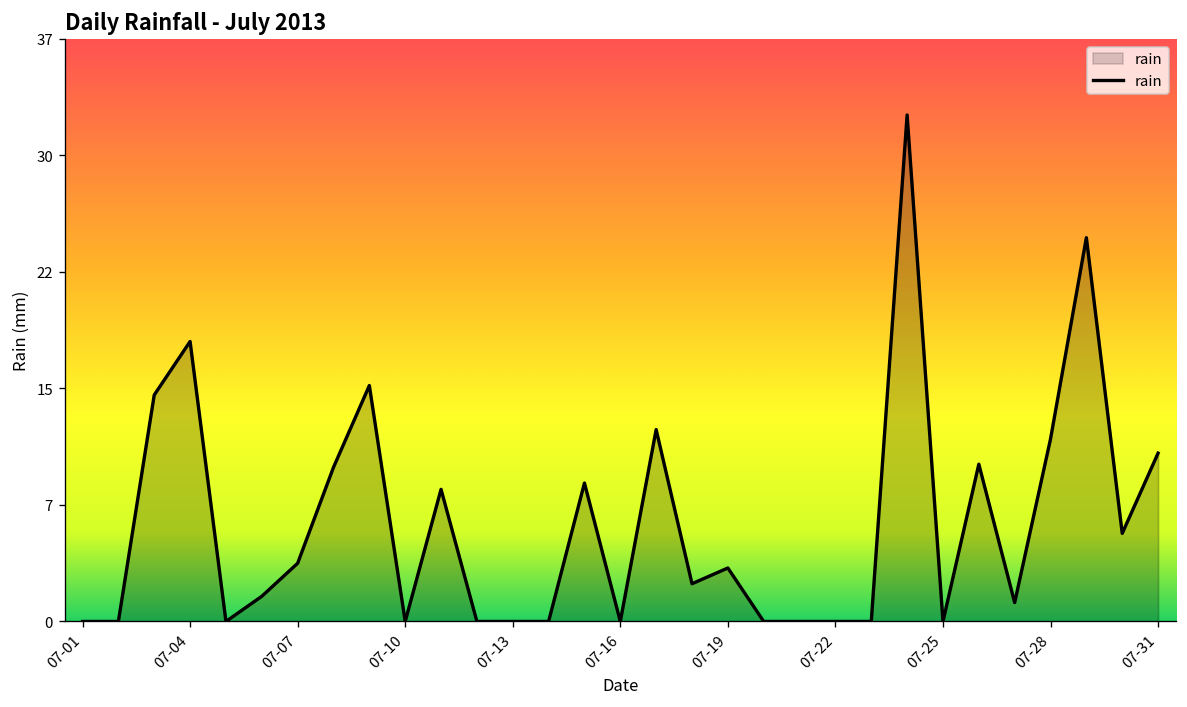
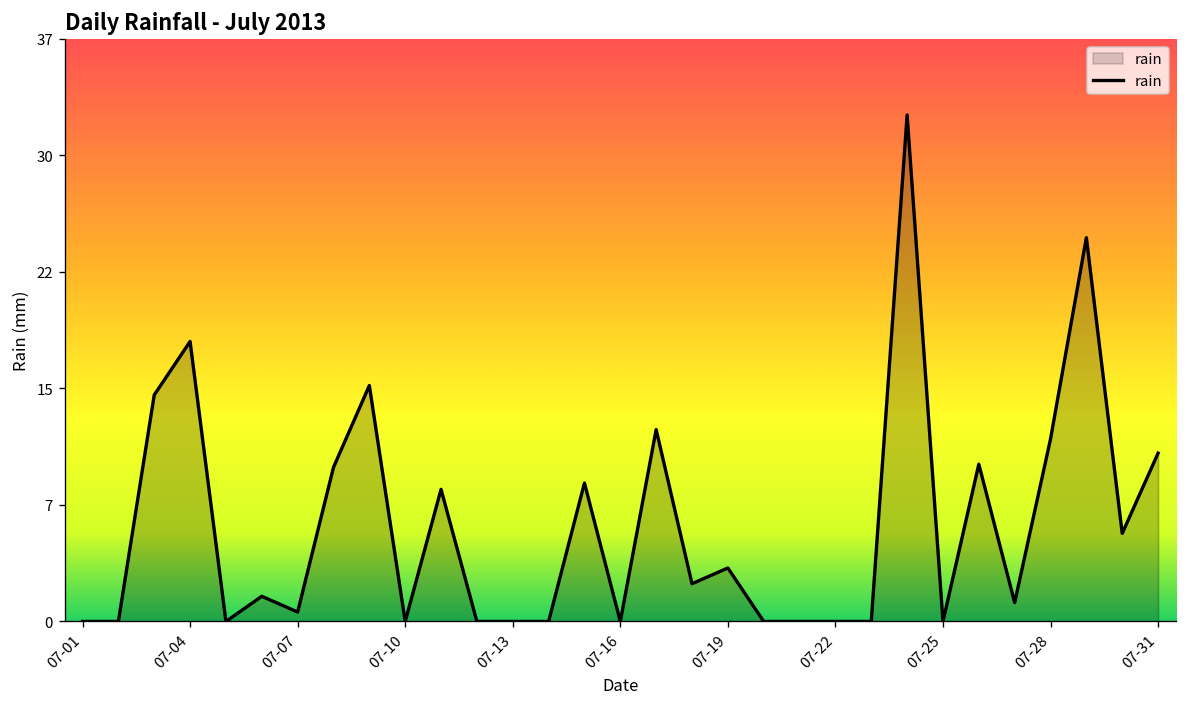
07-07: 3.7 -> 0.6
